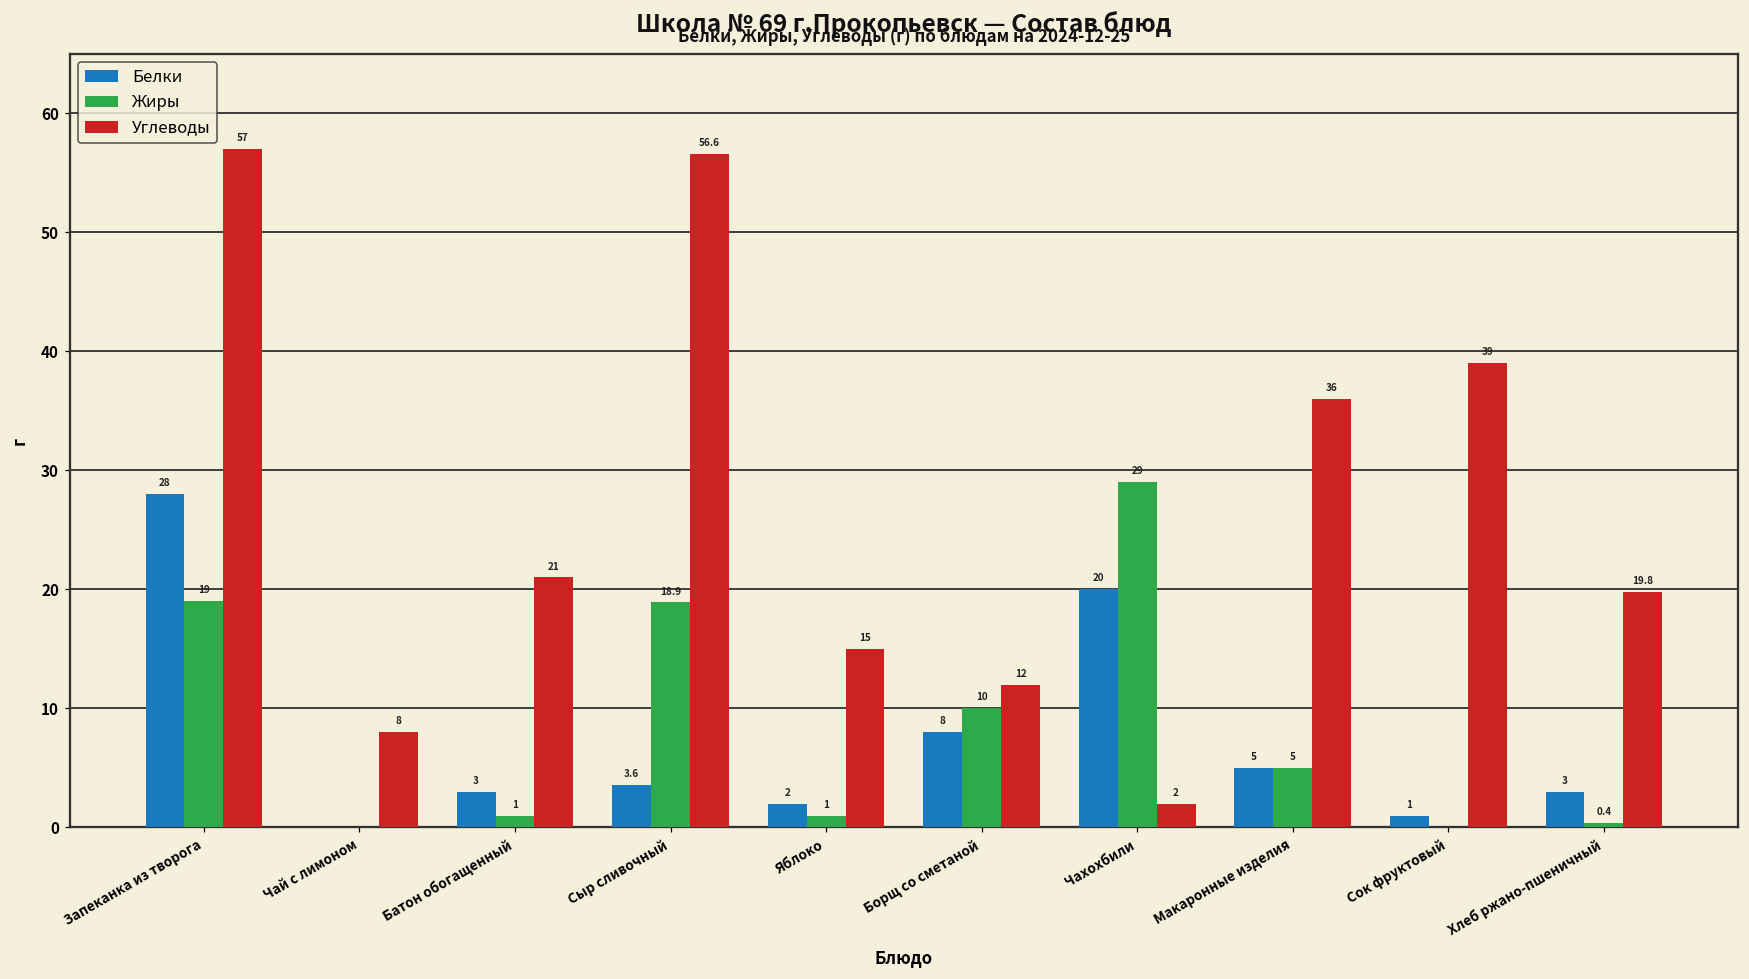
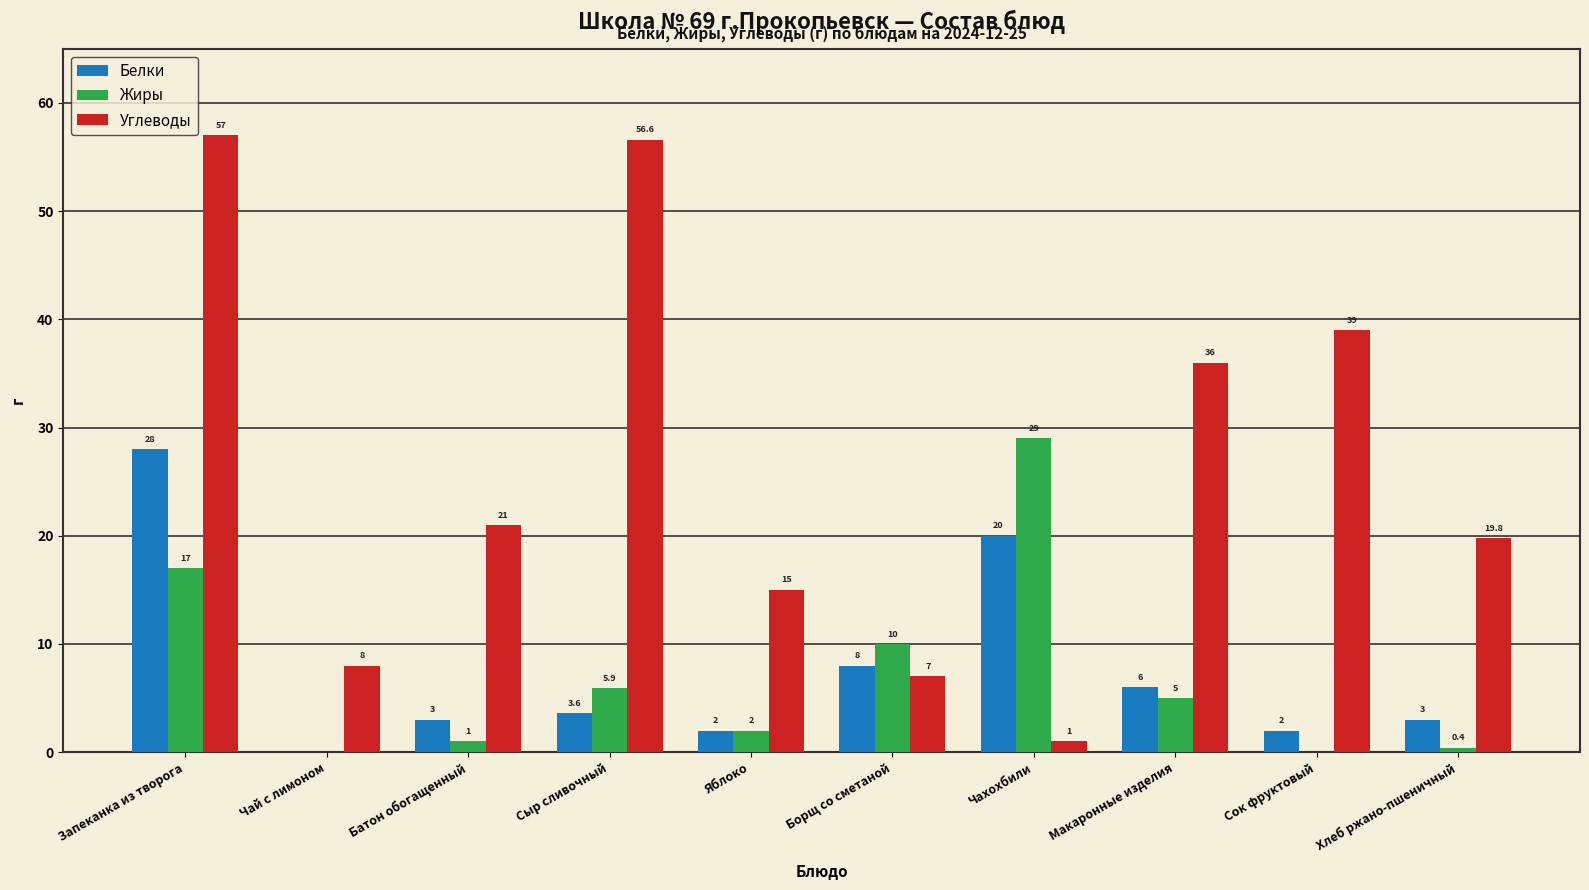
Жиры, Запеканка из творога: 19 -> 17
Жиры, Сыр сливочный: 18.9 -> 5.9
Жиры, Яблоко: 1 -> 2
Углеводы, Борщ со сметаной: 12 -> 7
Углеводы, Чахохбили: 2 -> 1
Белки, Макаронные изделия: 5 -> 6
Белки, Сок фруктовый: 1 -> 2
